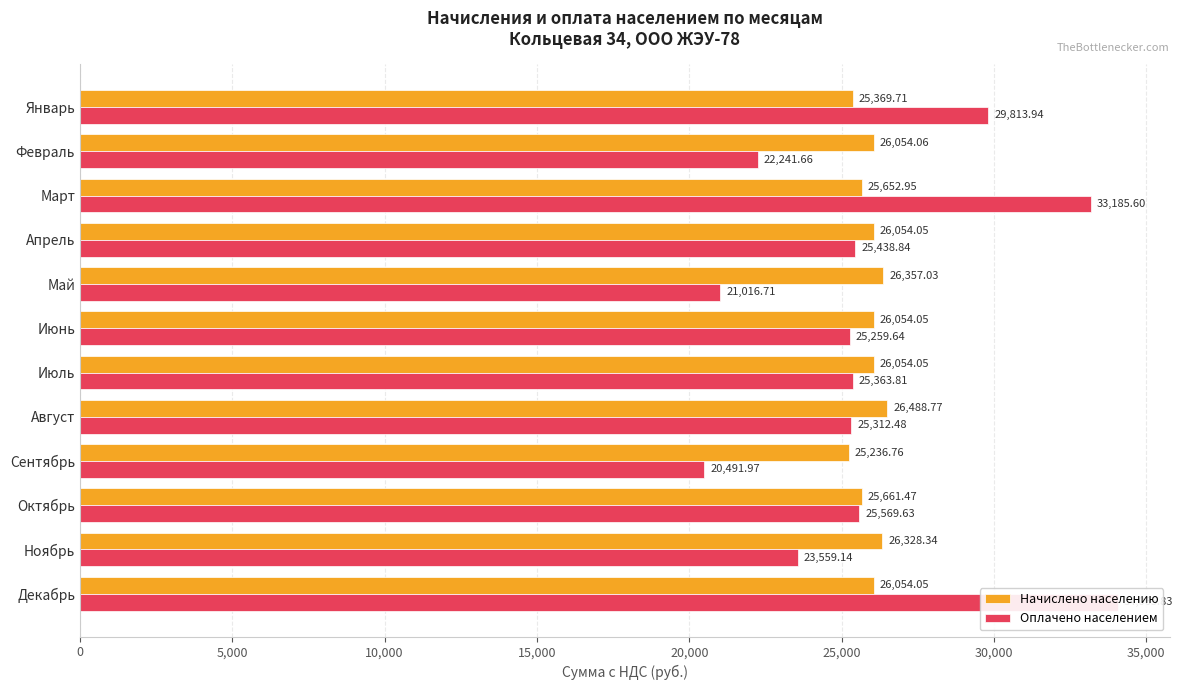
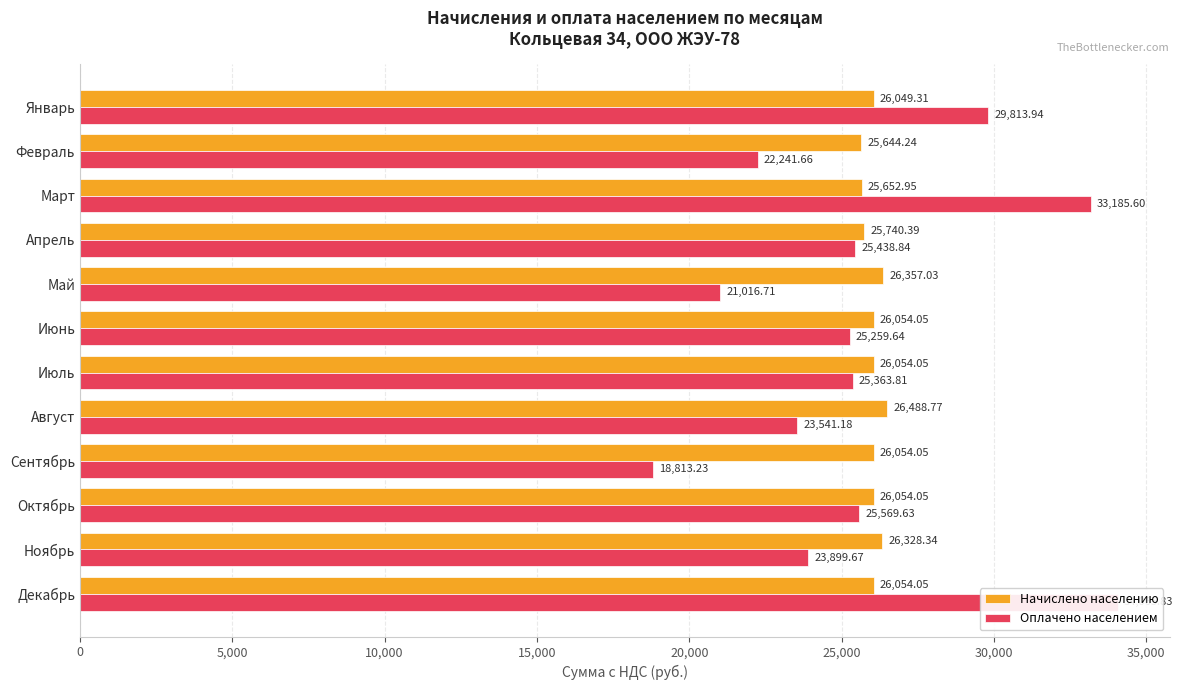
Начислено населению, Январь: 25,369.71 -> 26,049.31
Начислено населению, Февраль: 26,054.06 -> 25,644.24
Начислено населению, Апрель: 26,054.05 -> 25,740.39
Оплачено населением, Август: 25,312.48 -> 23,541.18
Начислено населению, Сентябрь: 25,236.76 -> 26,054.05
Оплачено населением, Сентябрь: 20,491.97 -> 18,813.23
Начислено населению, Октябрь: 25,661.47 -> 26,054.05
Оплачено населением, Ноябрь: 23,559.14 -> 23,899.67
